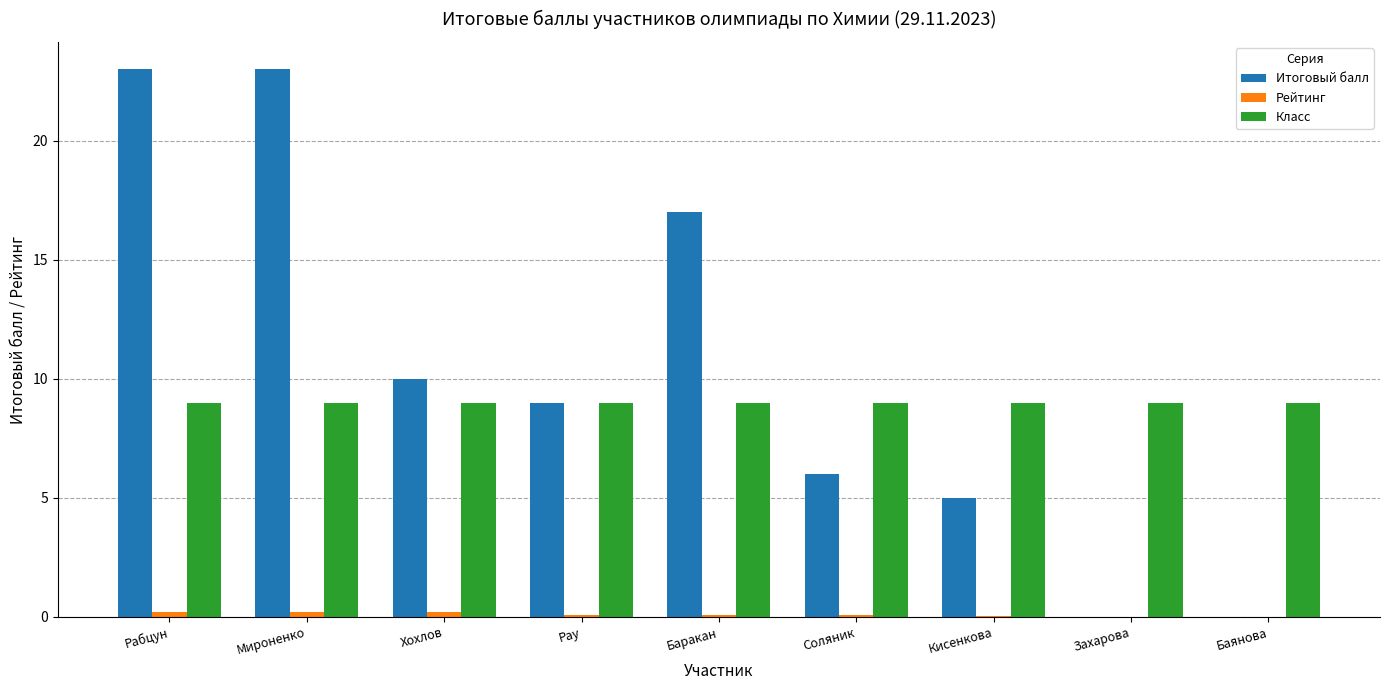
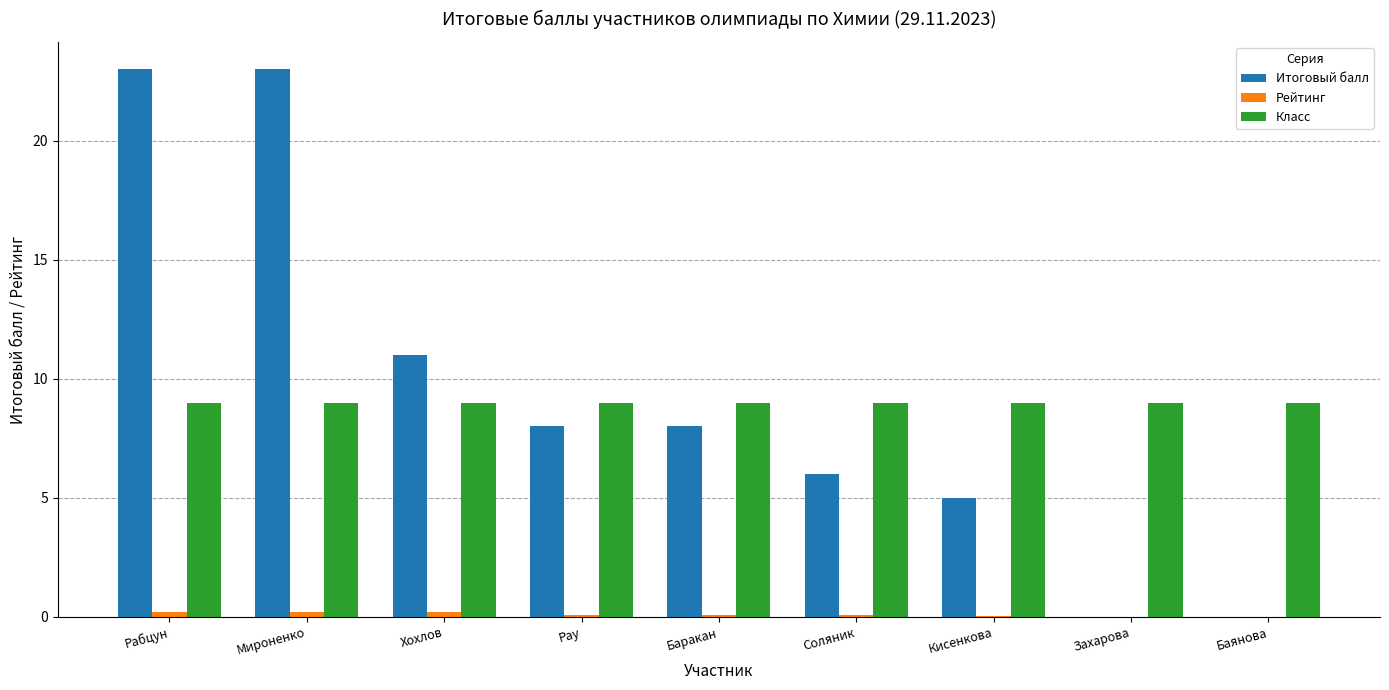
Итоговый балл, Хохлов: 10 -> 11
Итоговый балл, Рау: 9 -> 8
Итоговый балл, Баракан: 17 -> 8
